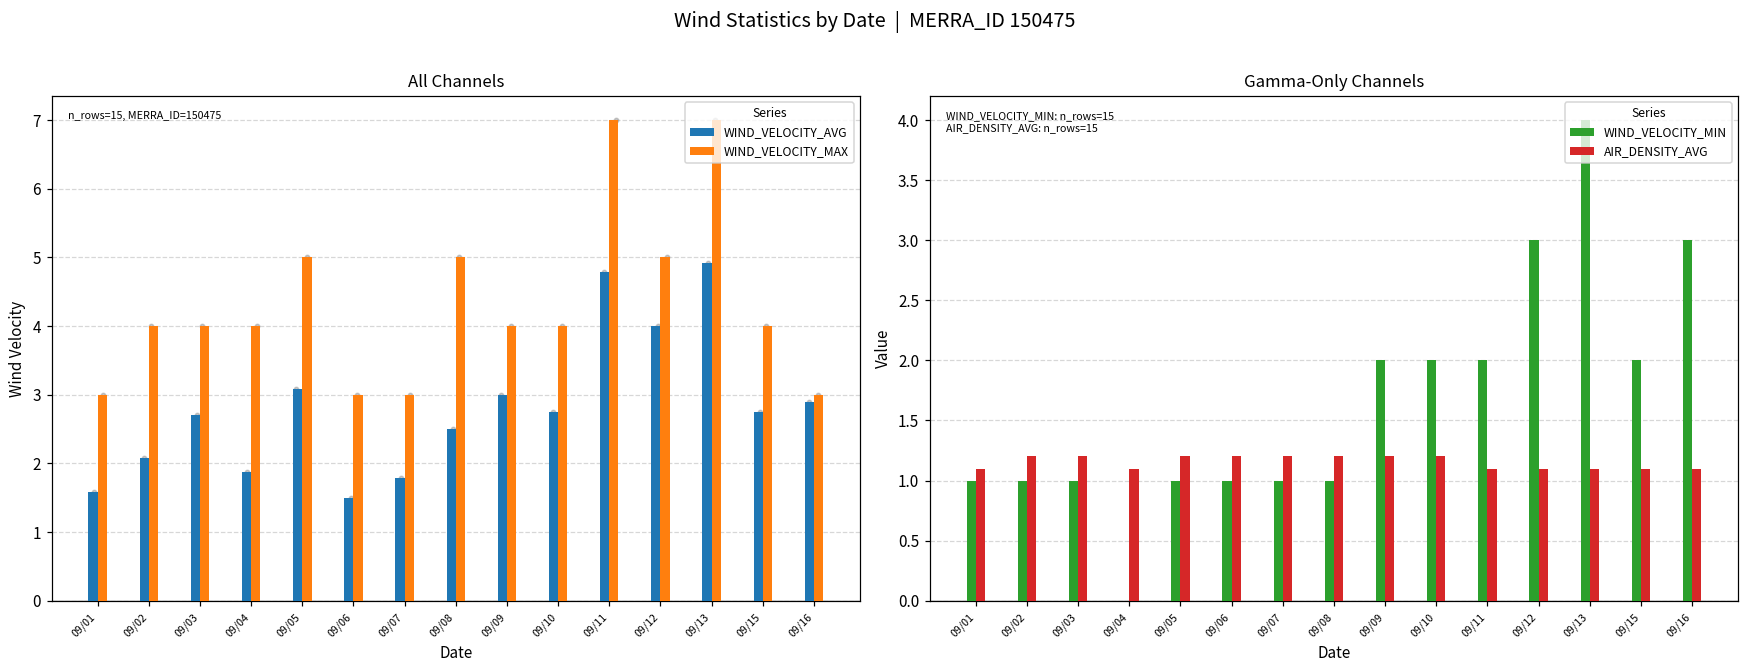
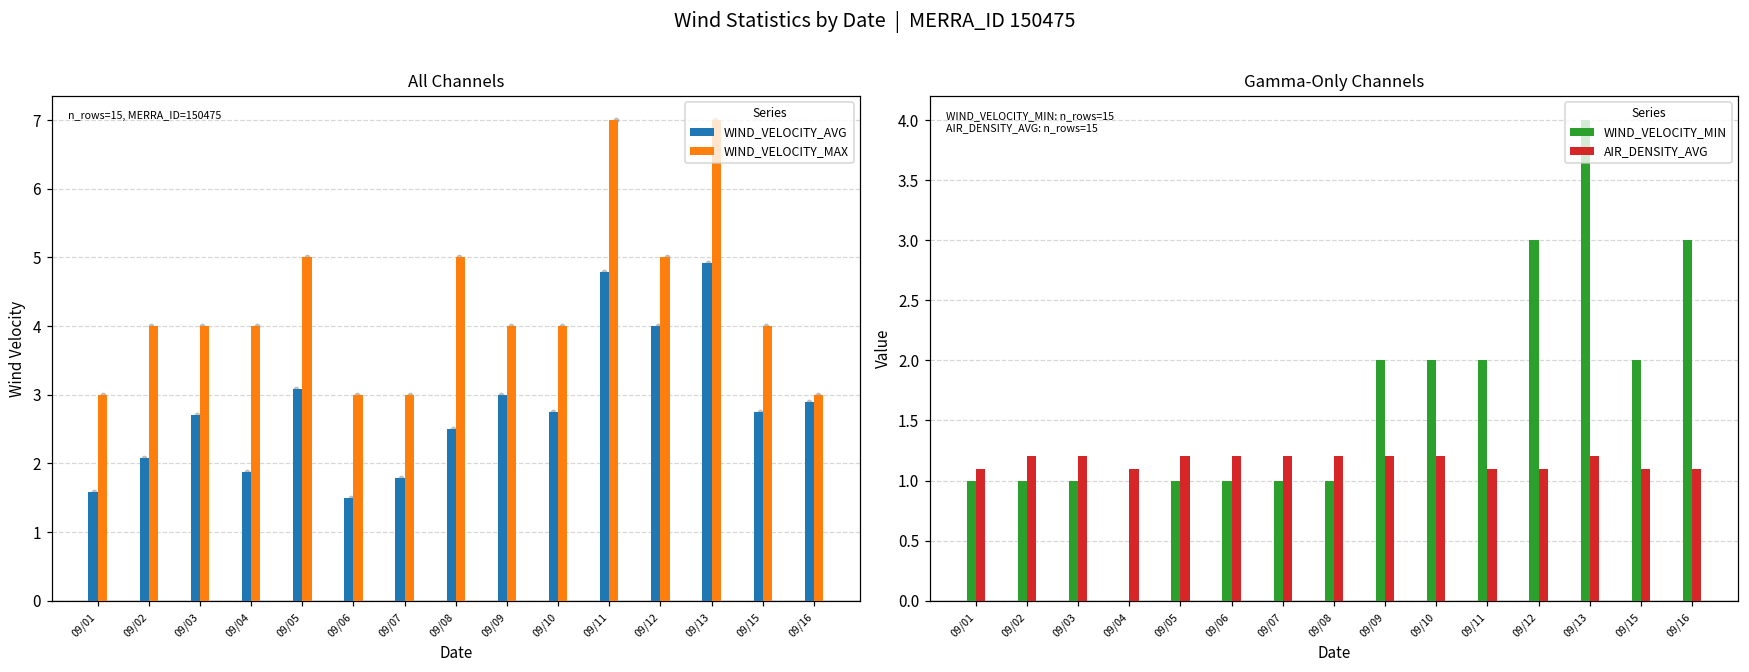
Gamma-Only Channels, AIR_DENSITY_AVG, 09/13: 1.1 -> 1.2
